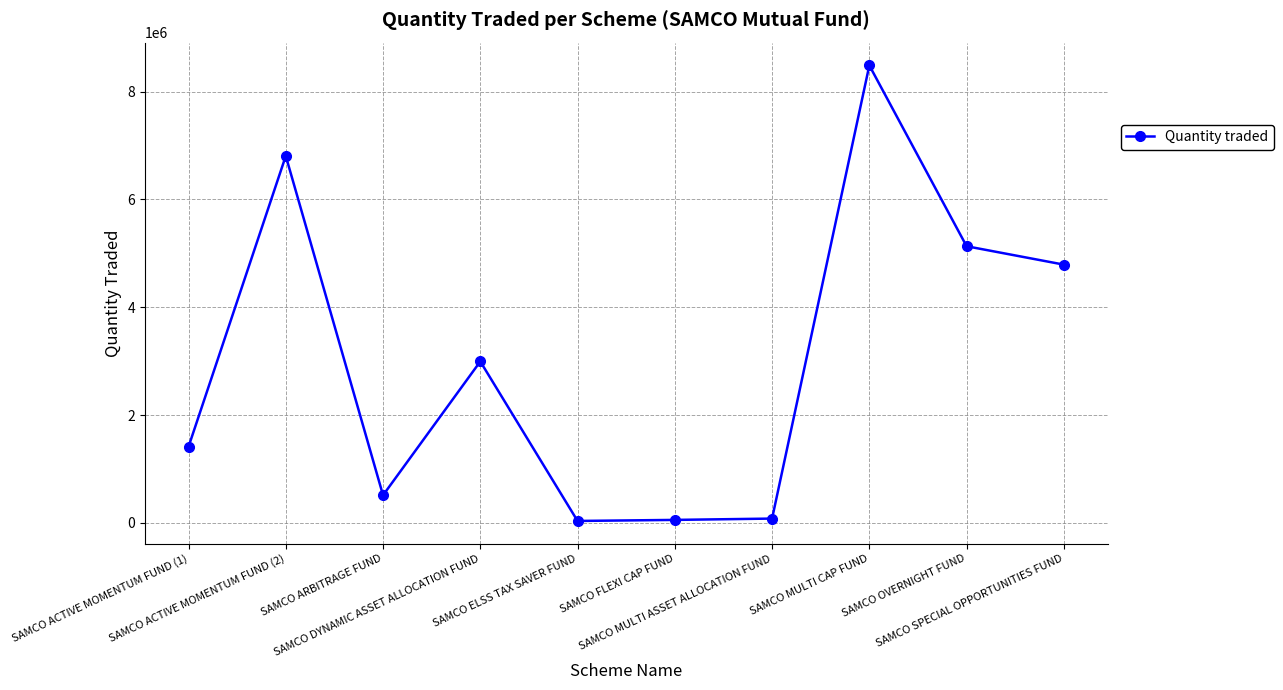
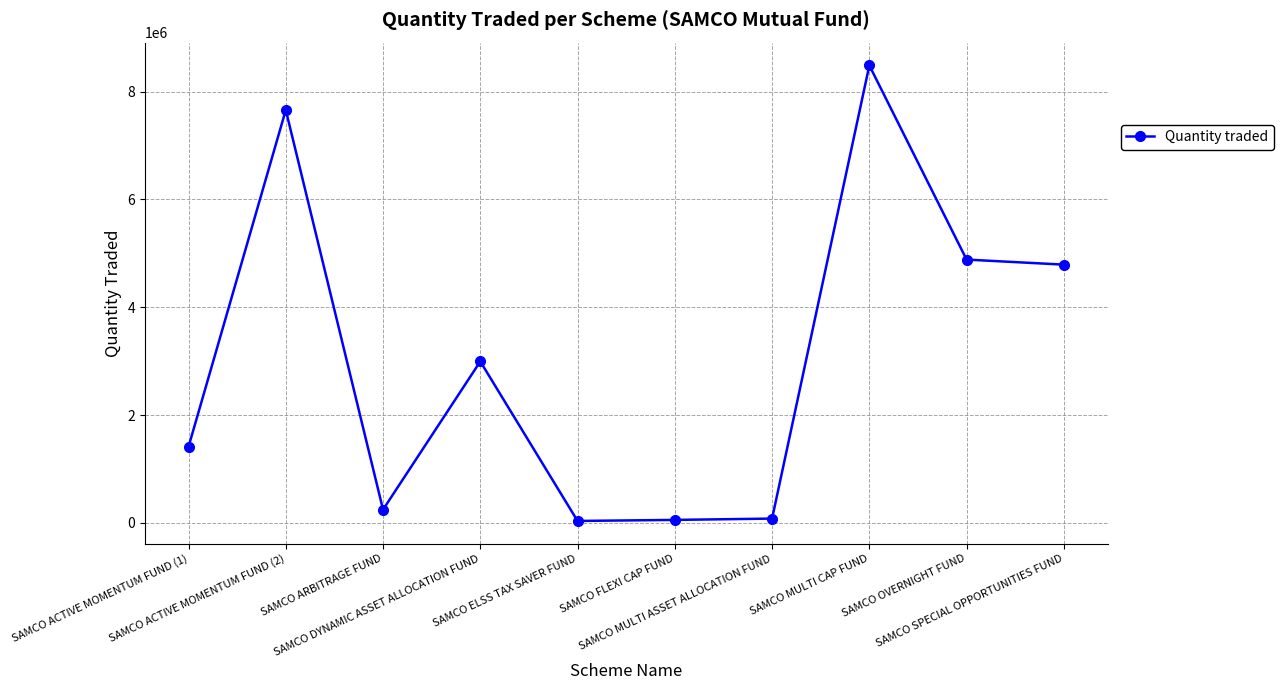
SAMCO ACTIVE MOMENTUM FUND (2): 6800000 -> 7700000
SAMCO ARBITRAGE FUND: 500000 -> 200000
SAMCO OVERNIGHT FUND: 5100000 -> 4900000
